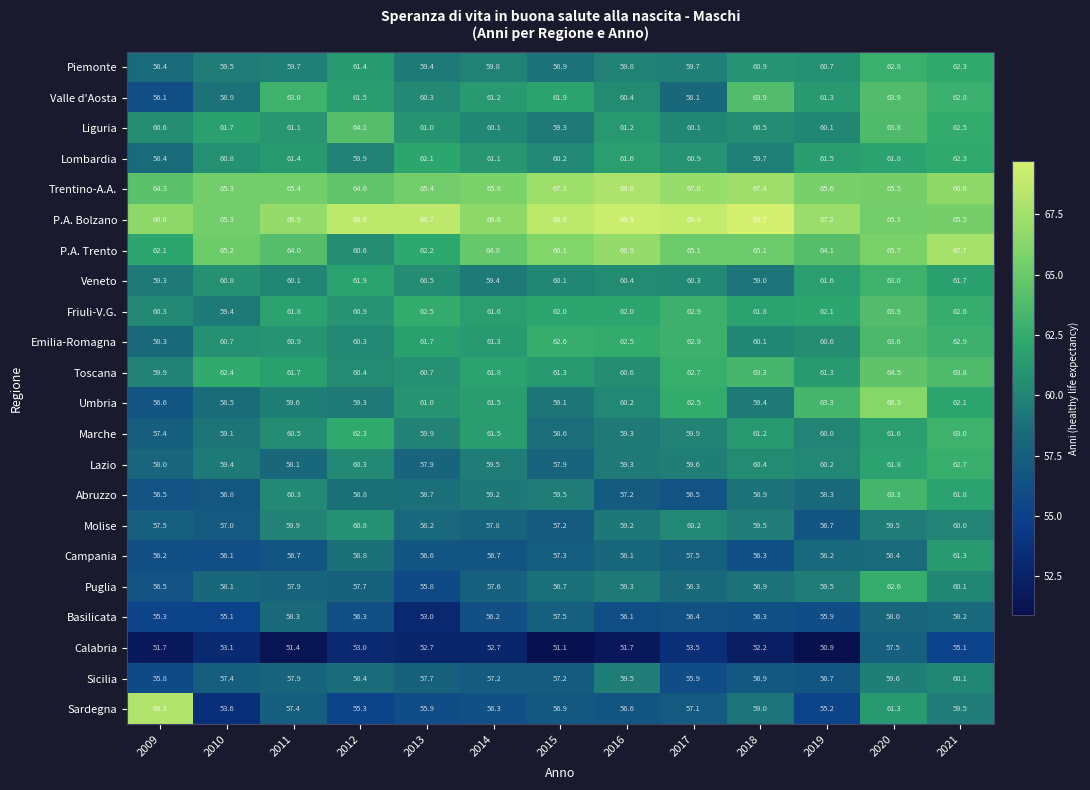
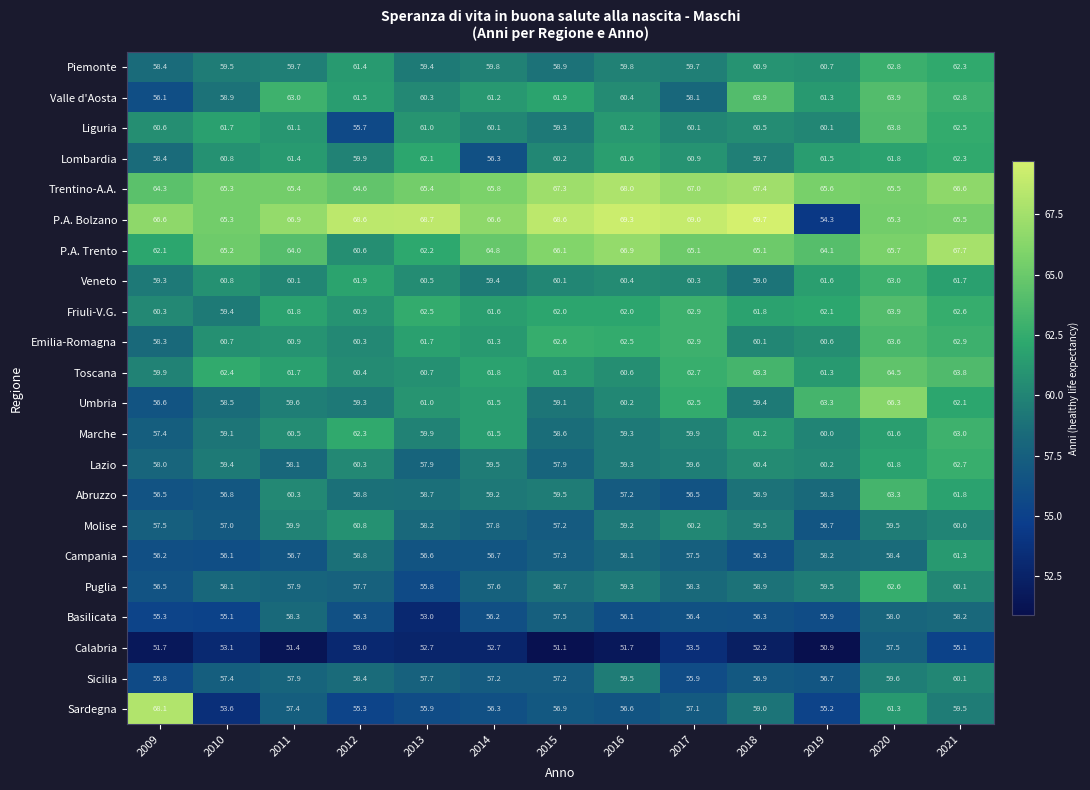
Liguria, 2012: 64.1 -> 55.7
Lombardia, 2014: 61.1 -> 56.3
P.A. Bolzano, 2019: 67.2 -> 54.3
